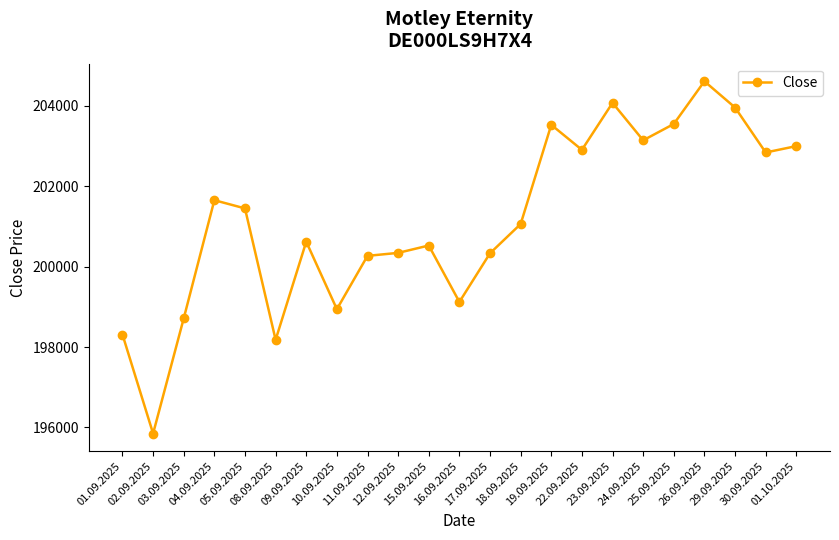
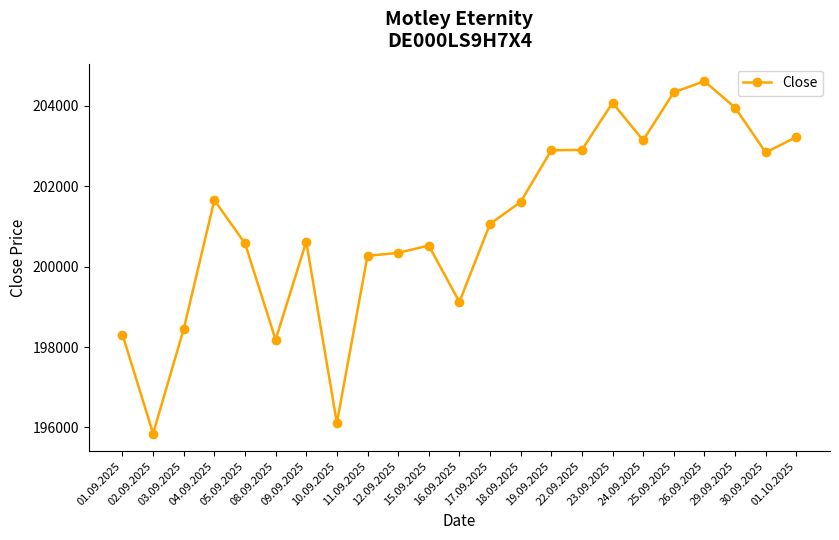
03.09.2025: 198700 -> 198400
05.09.2025: 201400 -> 200600
10.09.2025: 198900 -> 196100
17.09.2025: 200300 -> 201100
18.09.2025: 201100 -> 201600
19.09.2025: 203500 -> 202900
25.09.2025: 203500 -> 204300
01.10.2025: 203000 -> 203200
